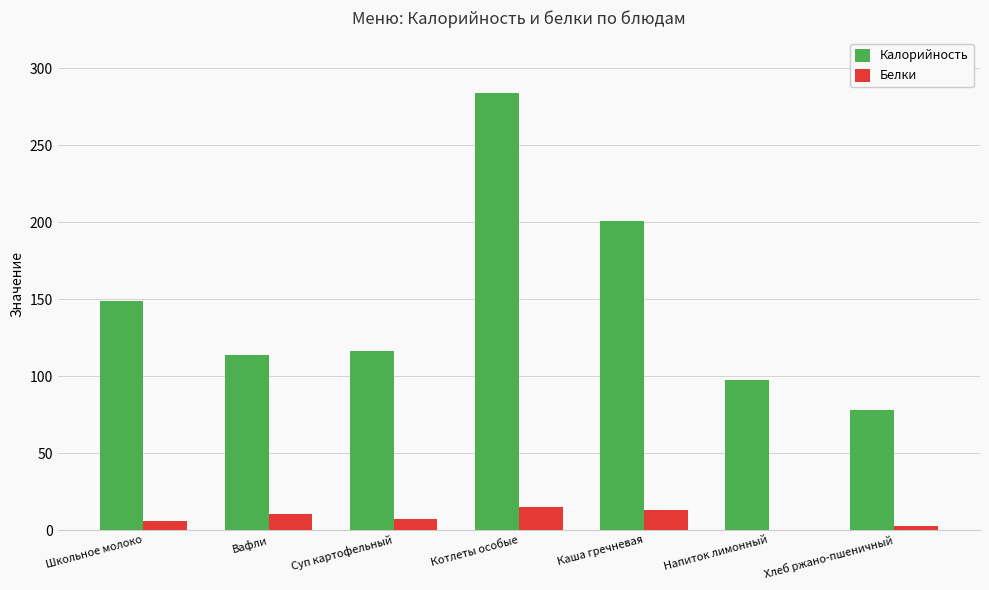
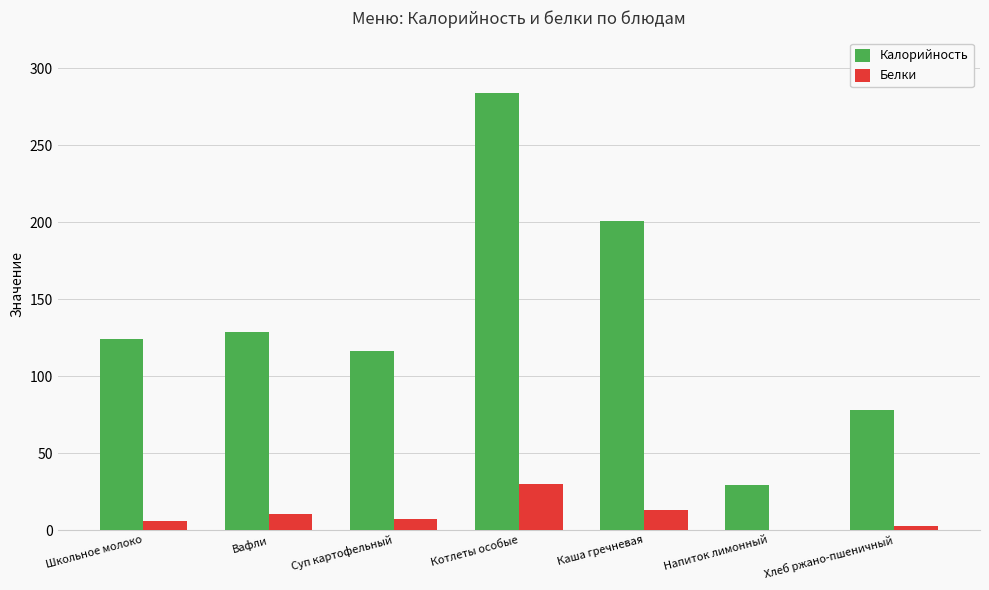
Калорийность, Школьное молоко: 149 -> 124
Калорийность, Вафли: 114 -> 129
Белки, Котлеты особые: 15 -> 30
Калорийность, Напиток лимонный: 98 -> 29
